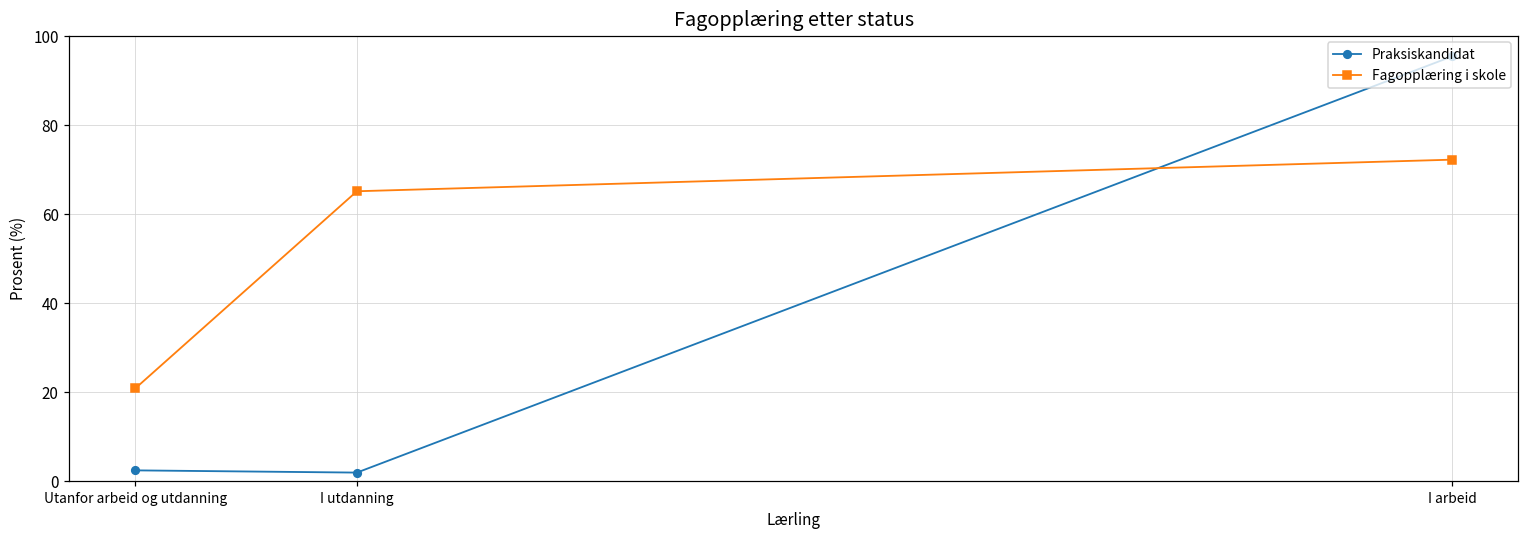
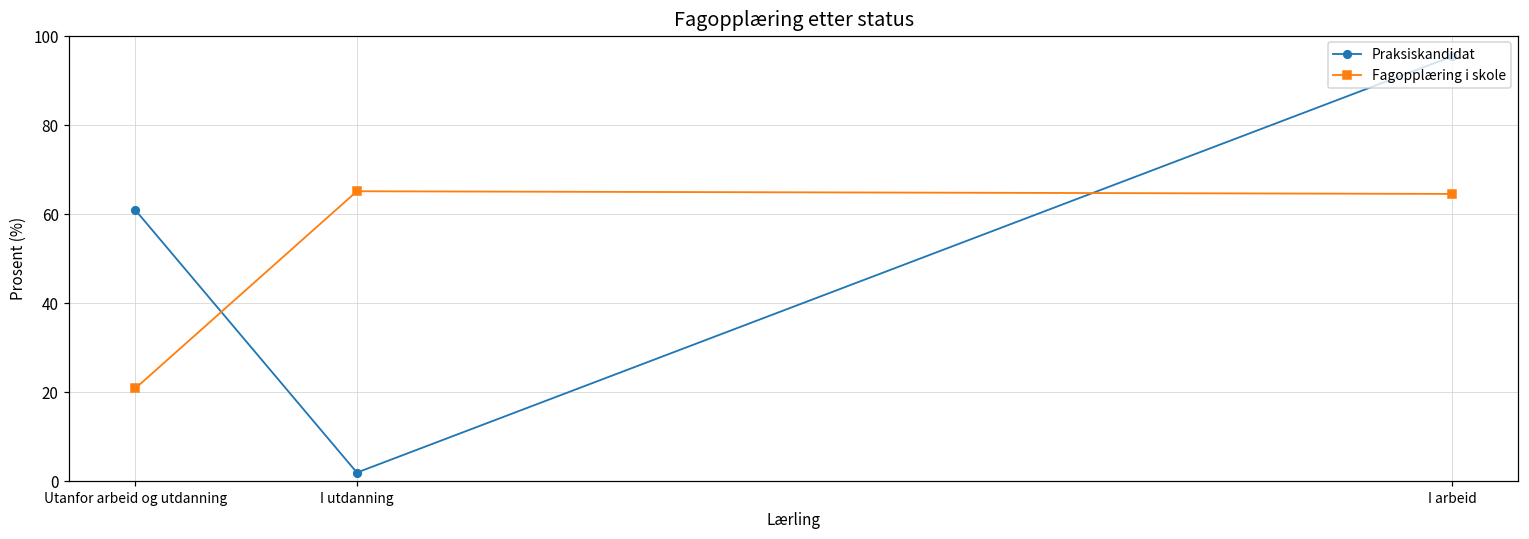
Praksiskandidat, Utanfor arbeid og utdanning: 3 -> 61
Fagopplæring i skole, I arbeid: 72 -> 65
